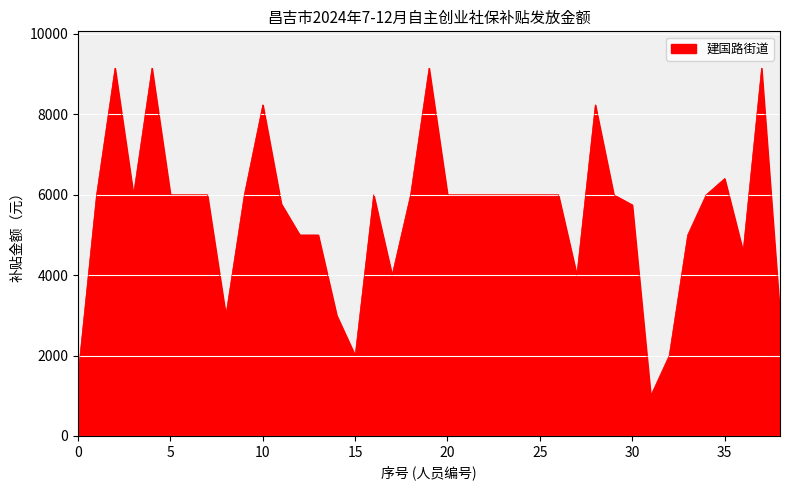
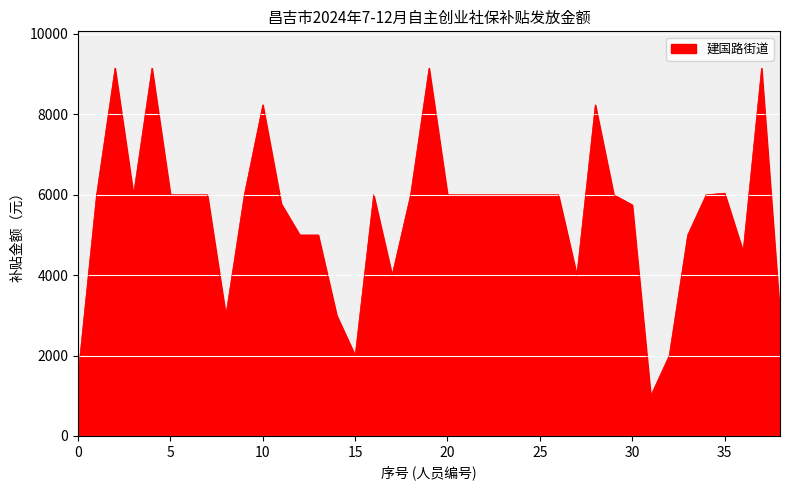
35: 6400 -> 6000
